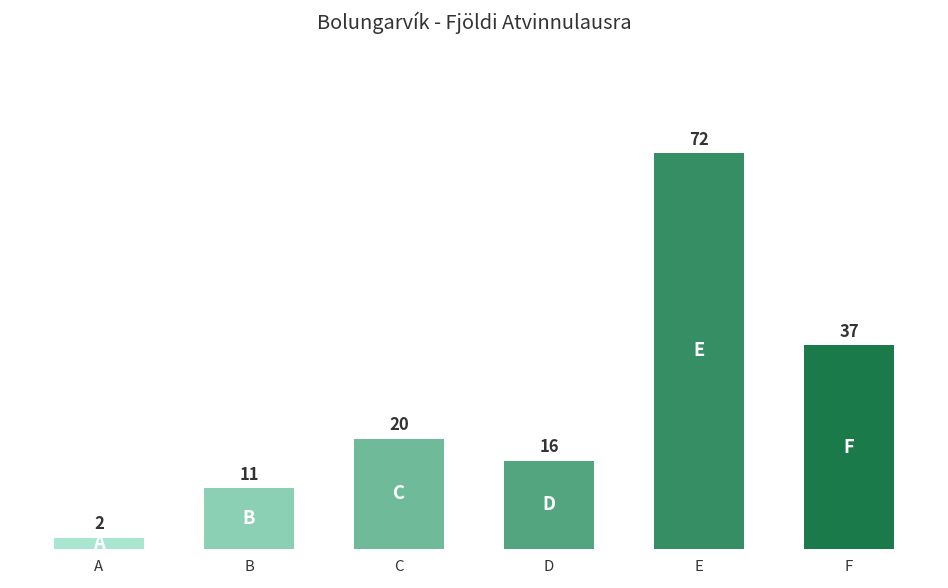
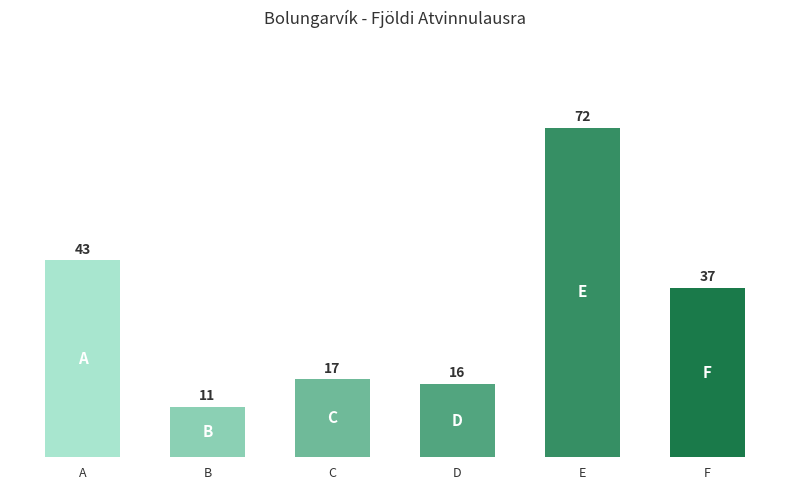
A: 2 -> 43
C: 20 -> 17
